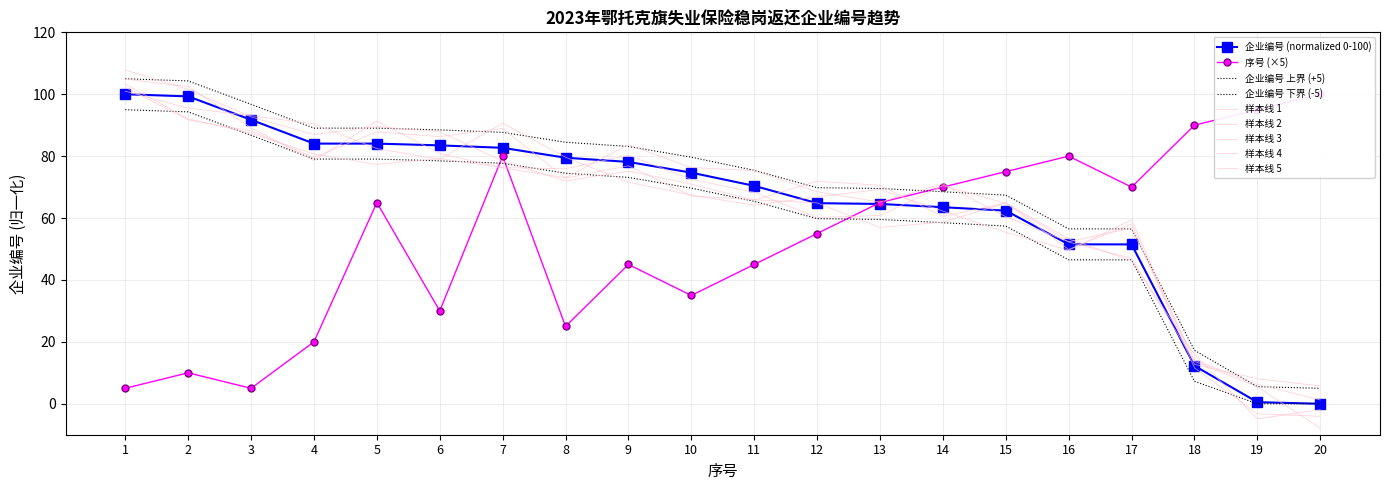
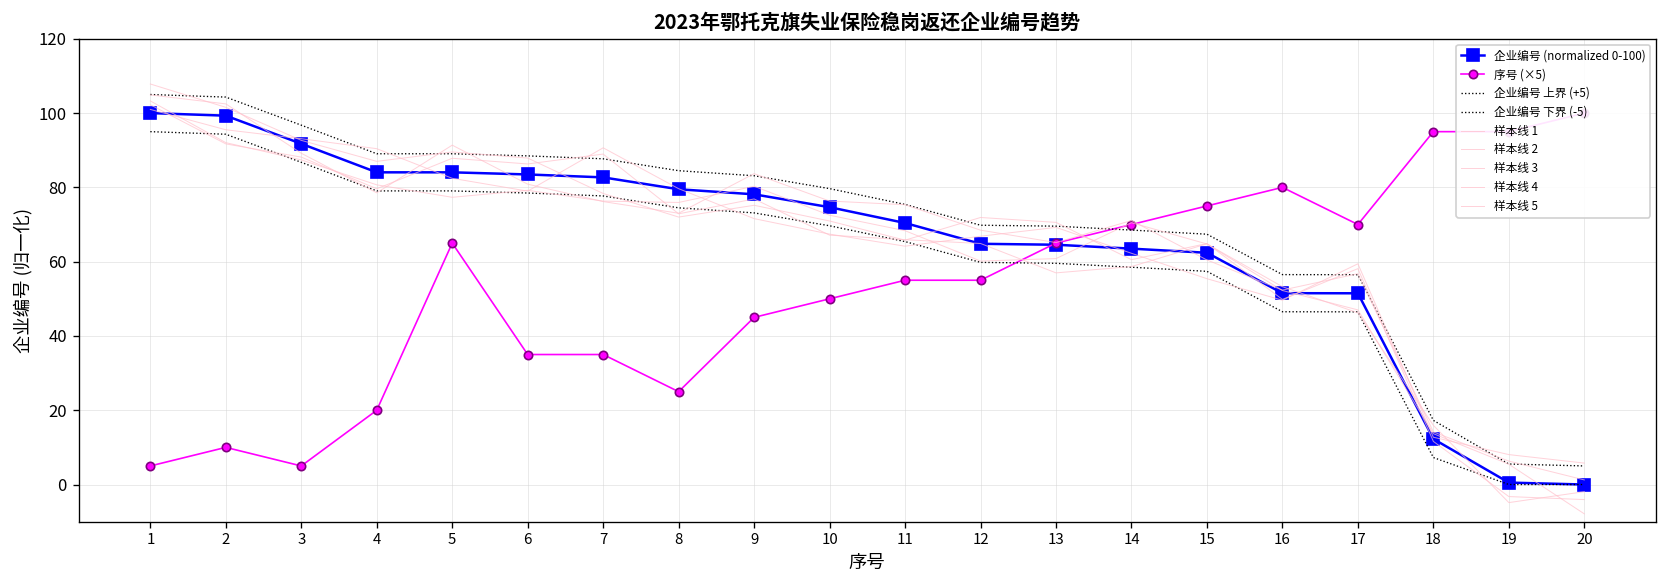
序号 (×5), 6: 30 -> 35
序号 (×5), 7: 80 -> 35
序号 (×5), 10: 35 -> 50
序号 (×5), 11: 45 -> 55
序号 (×5), 18: 90 -> 95
